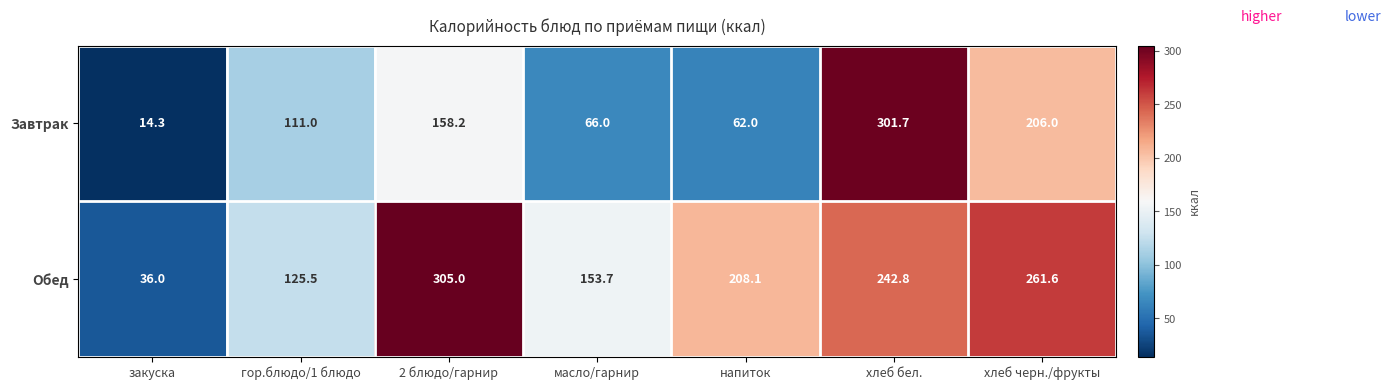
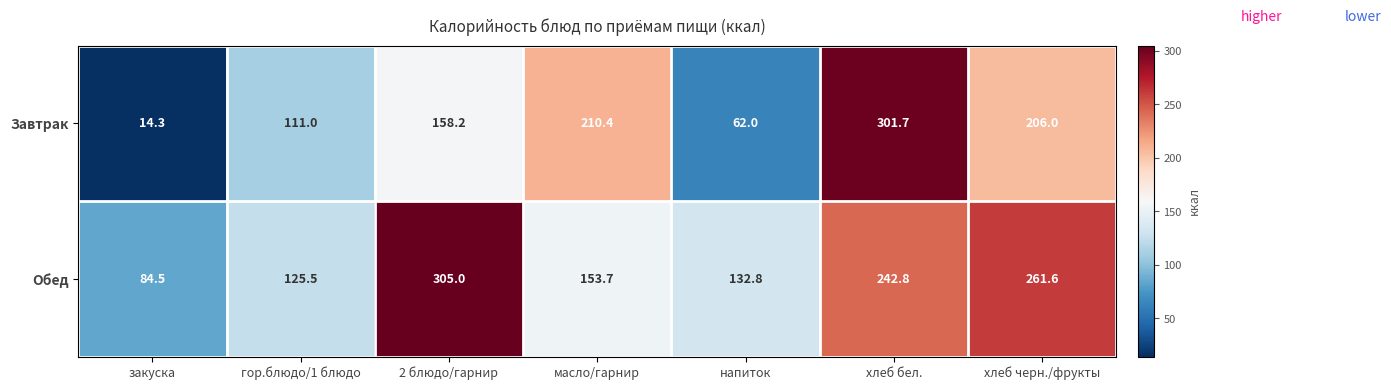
Завтрак, масло/гарнир: 66.0 -> 210.4
Обед, закуска: 36.0 -> 84.5
Обед, напиток: 208.1 -> 132.8
